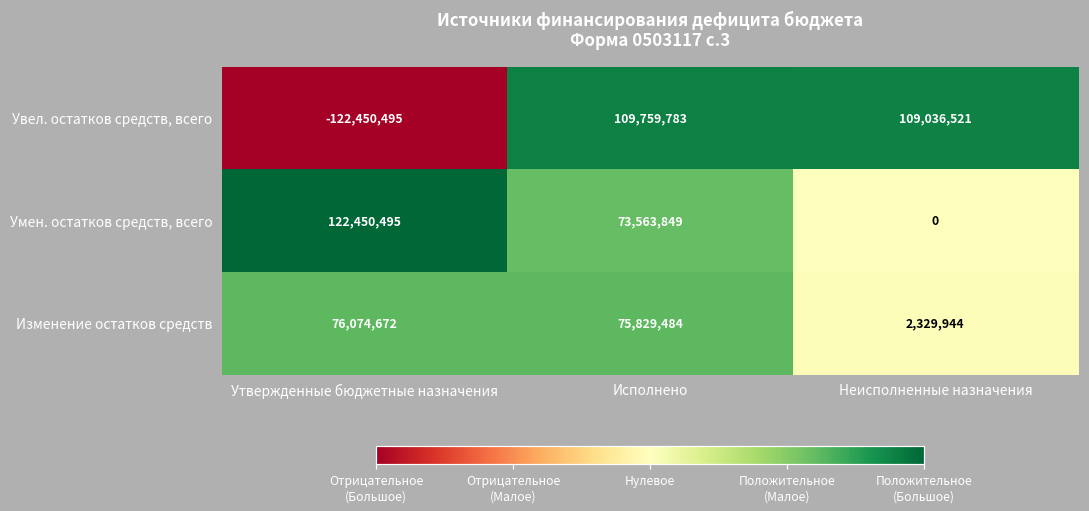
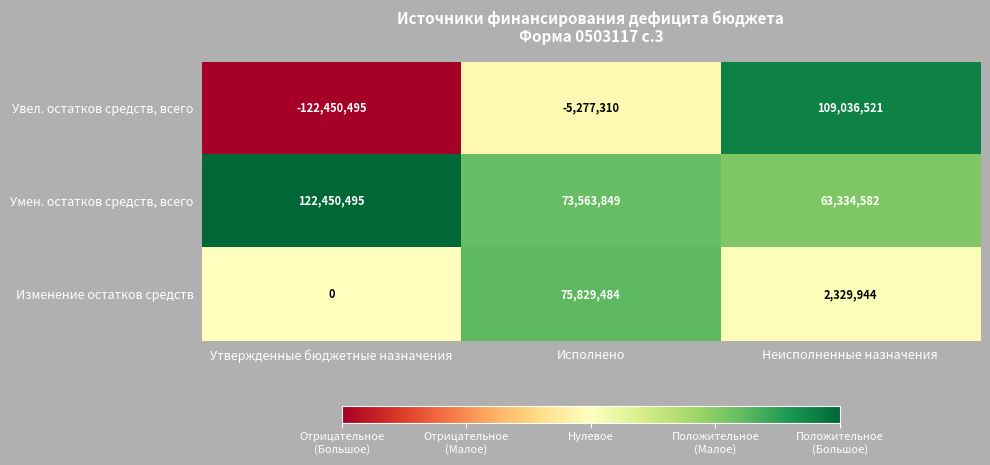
Увел. остатков средств, всего, Исполнено: 109,759,783 -> -5,277,310
Умен. остатков средств, всего, Неисполненные назначения: 0 -> 63,334,582
Изменение остатков средств, Утвержденные бюджетные назначения: 76,074,672 -> 0
